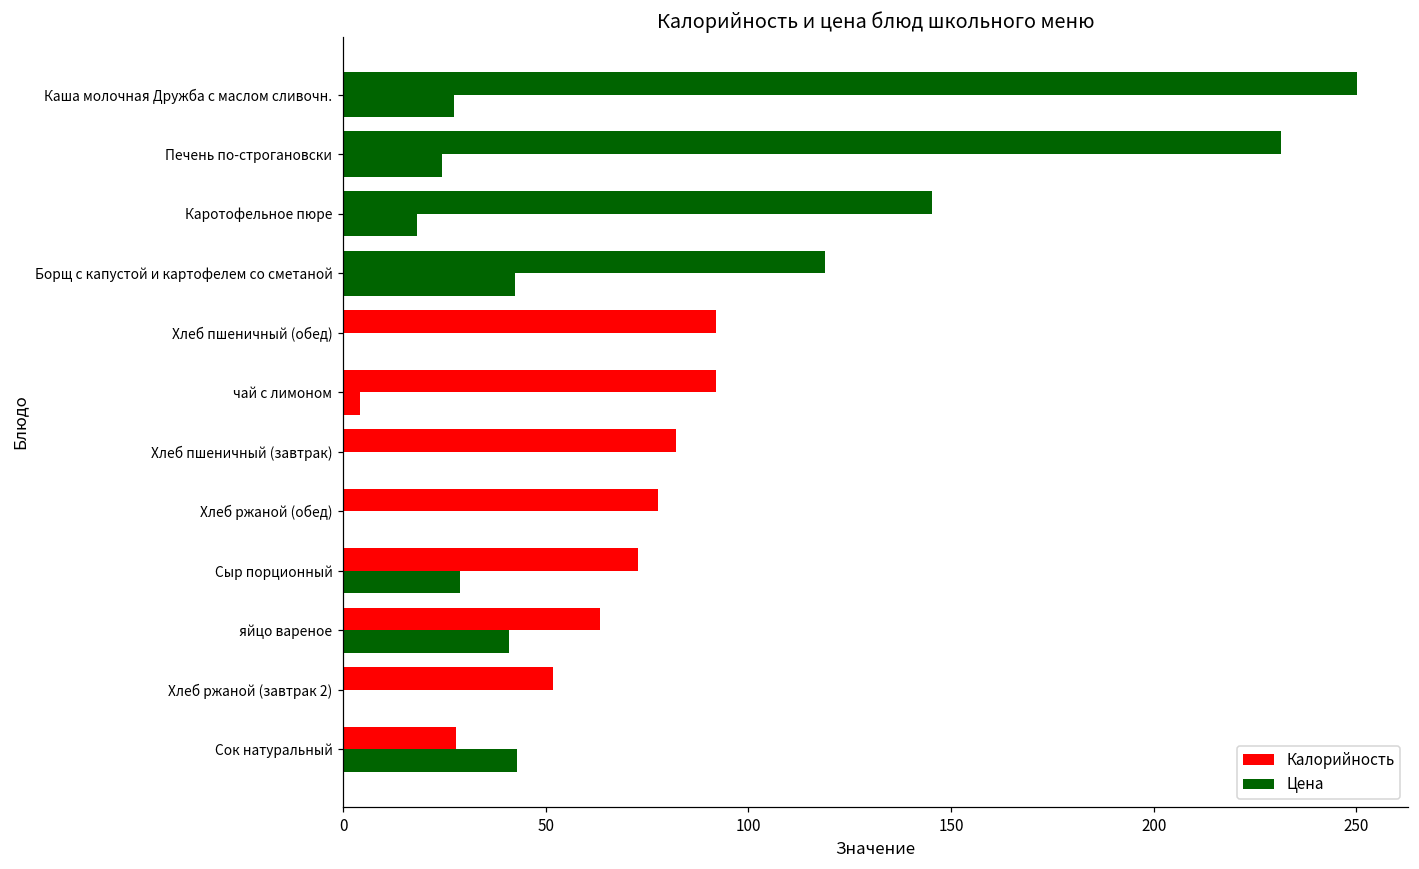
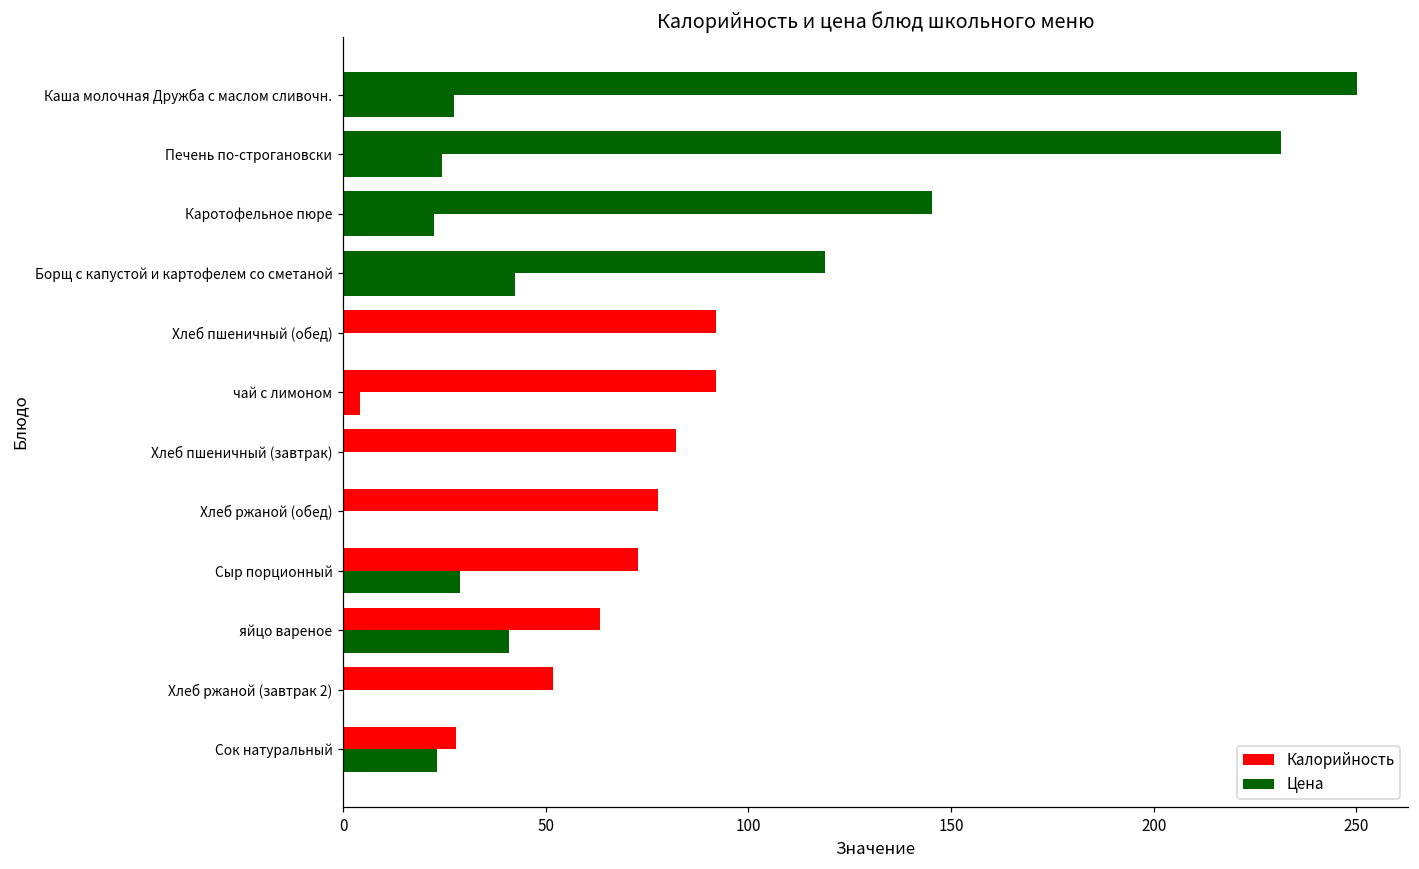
Цена, Каротофельное пюре: 18 -> 22
Цена, Сок натуральный: 43 -> 23
